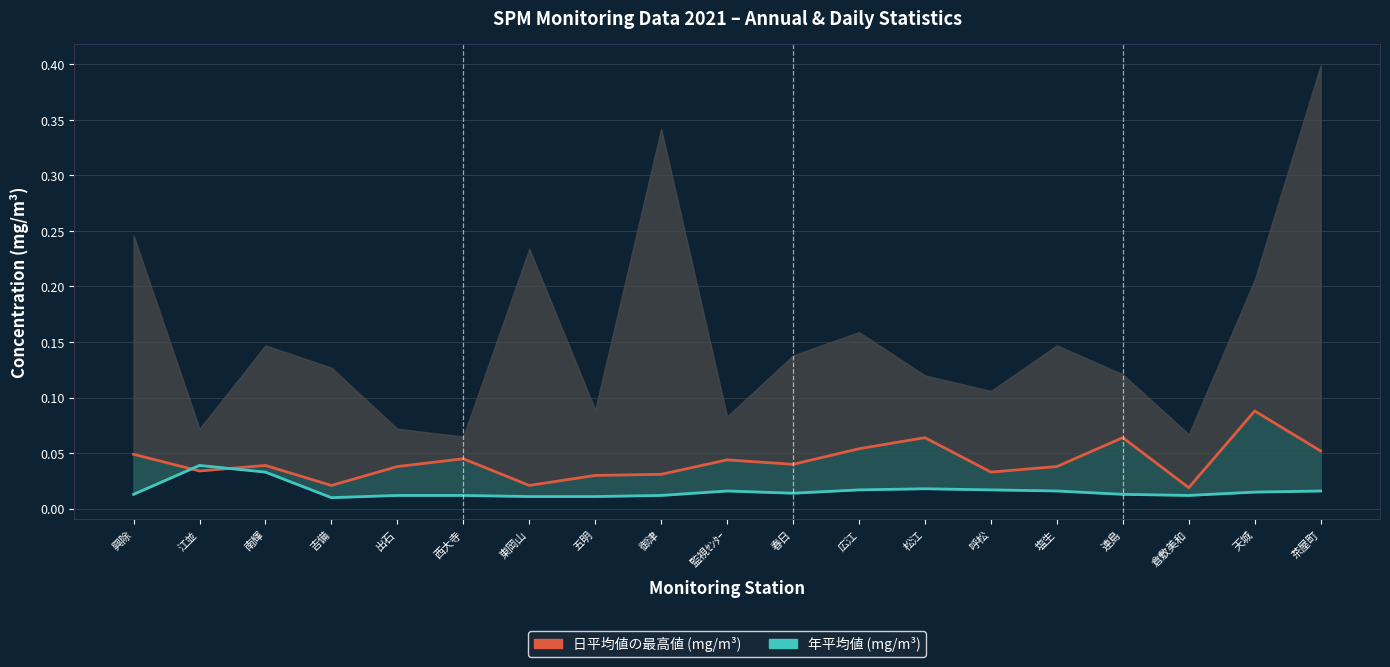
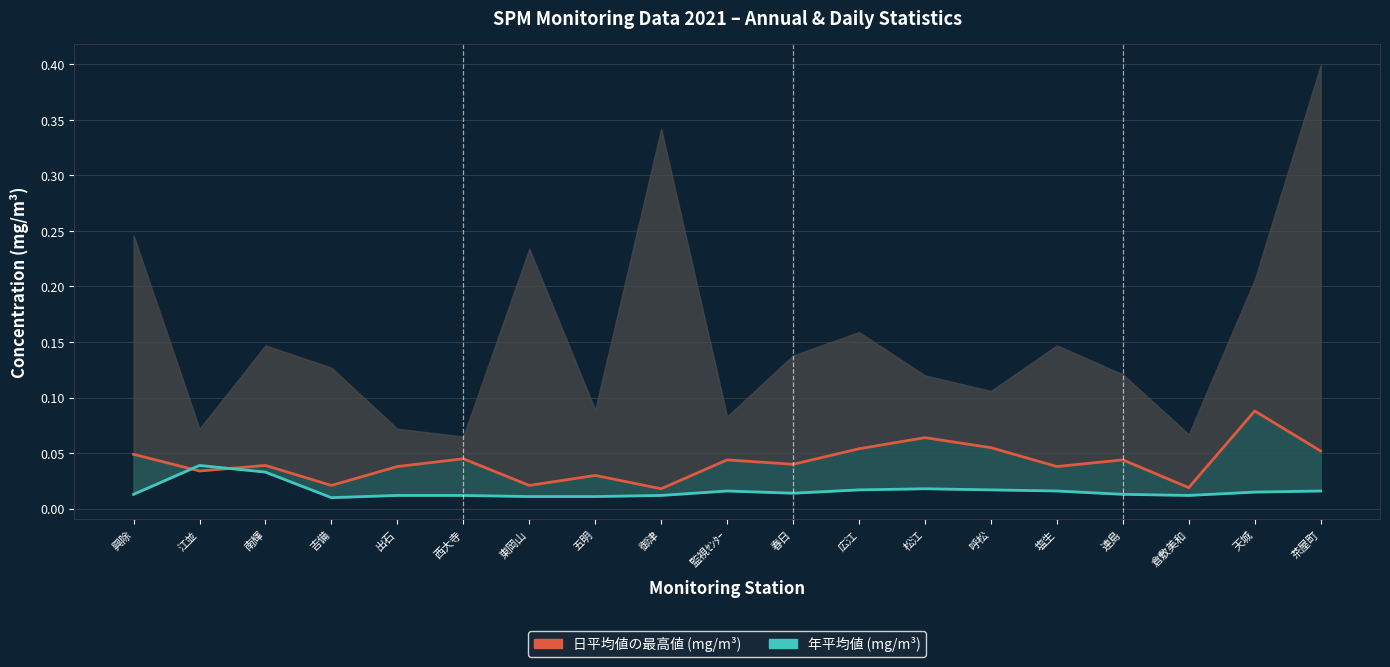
日平均値の最高値 (mg/m³), 御津: 0.031 -> 0.018
日平均値の最高値 (mg/m³), 呼松: 0.033 -> 0.055
日平均値の最高値 (mg/m³), 連島: 0.064 -> 0.044
